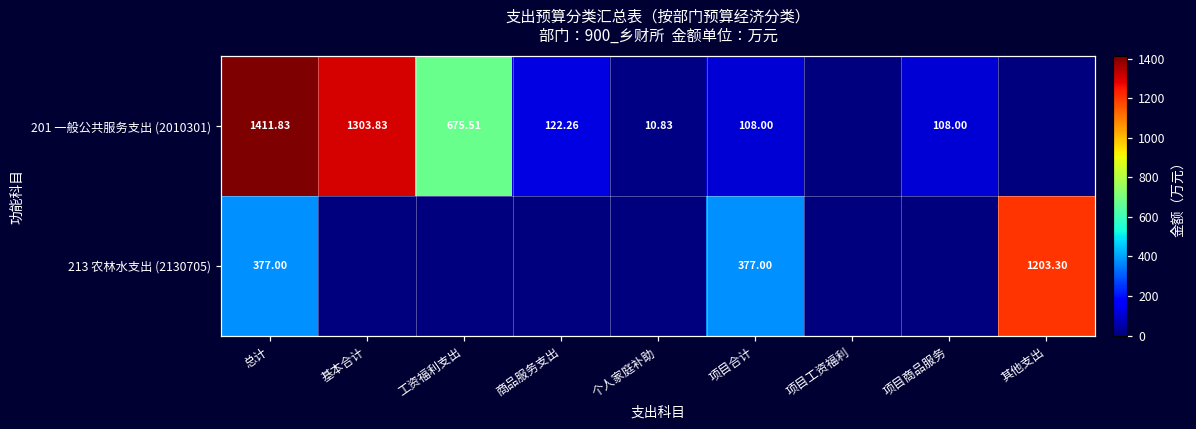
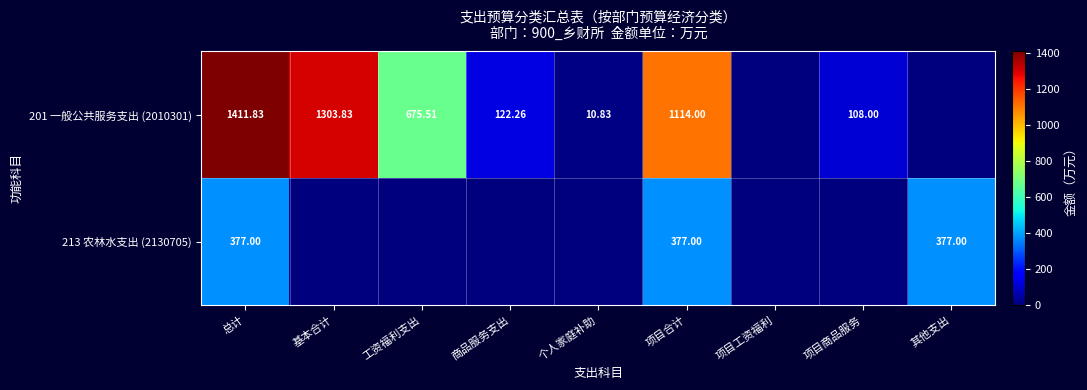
201 一般公共服务支出 (2010301), 项目合计: 108.00 -> 1114.00
213 农林水支出 (2130705), 其他支出: 1203.30 -> 377.00
